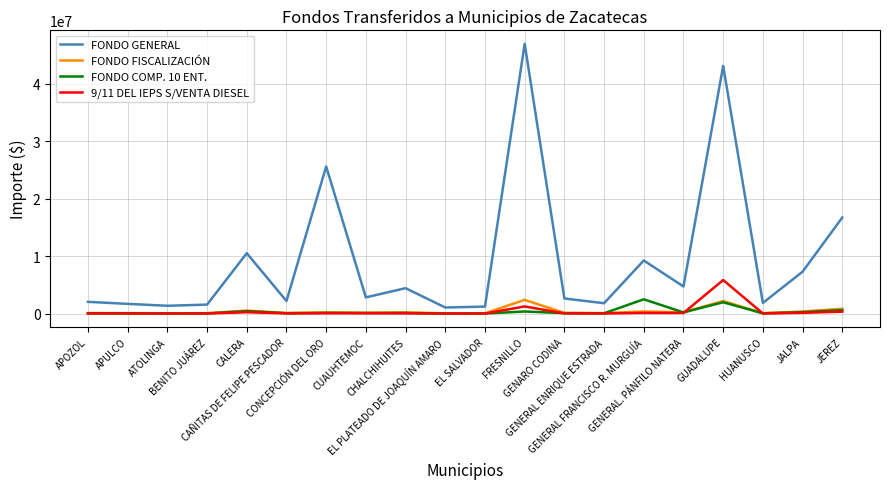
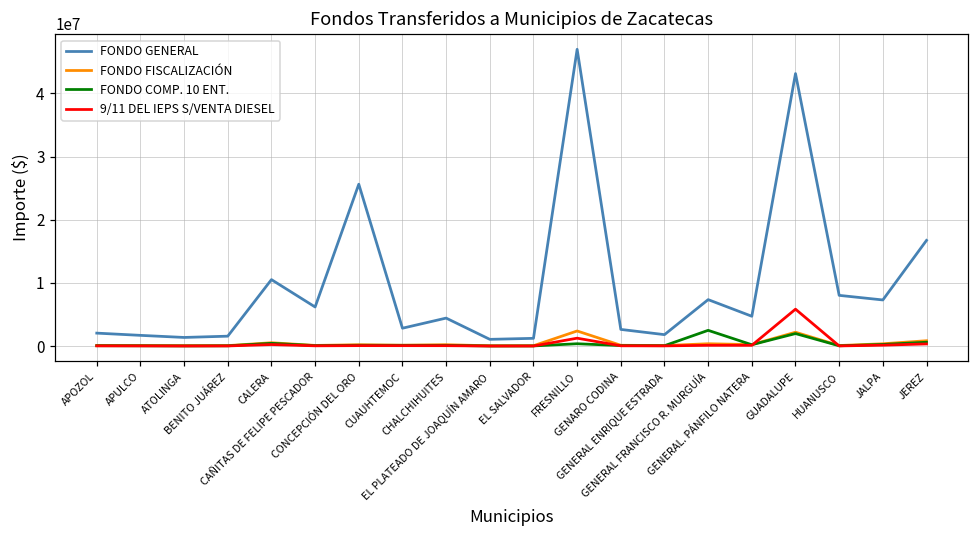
FONDO GENERAL, CAÑITAS DE FELIPE PESCADOR: 2000000 -> 6000000
FONDO GENERAL, GENERAL FRANCISCO R. MURGUÍA: 9000000 -> 7000000
FONDO GENERAL, HUANUSCO: 2000000 -> 8000000
